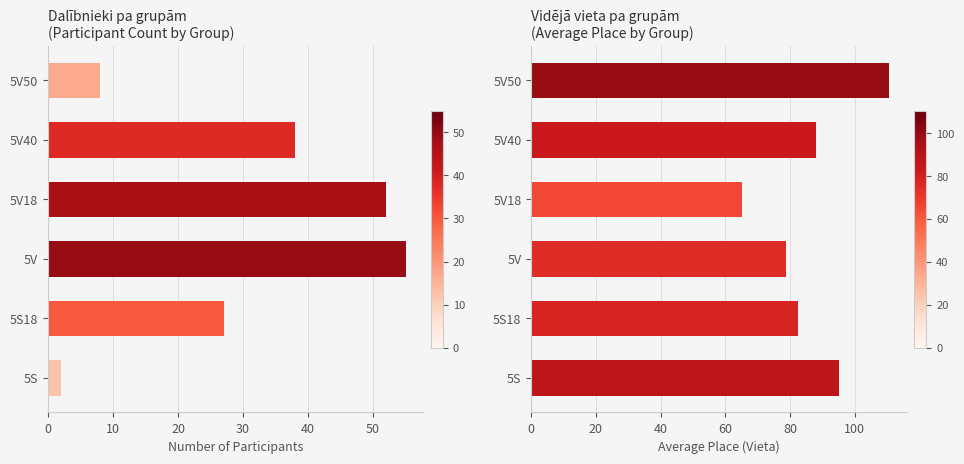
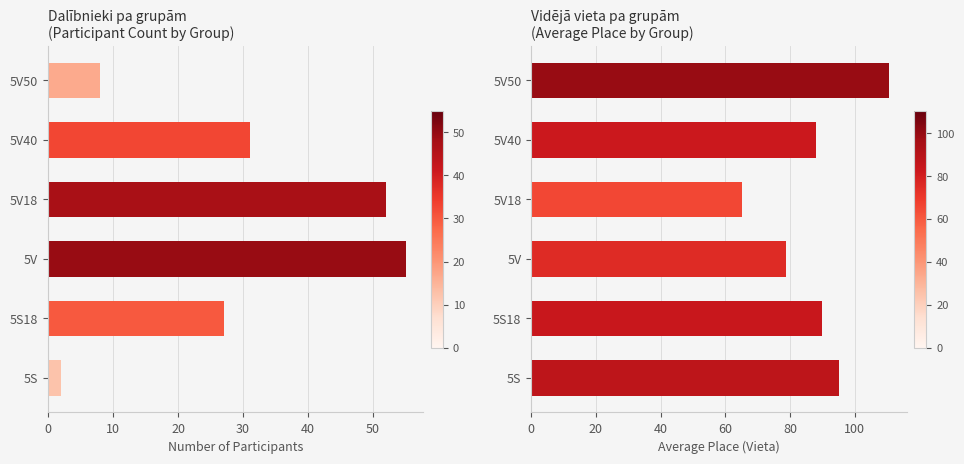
Dalībnieki pa grupām (Participant Count by Group), 5V40: 38 -> 31
Vidējā vieta pa grupām (Average Place by Group), 5S18: 82 -> 90
